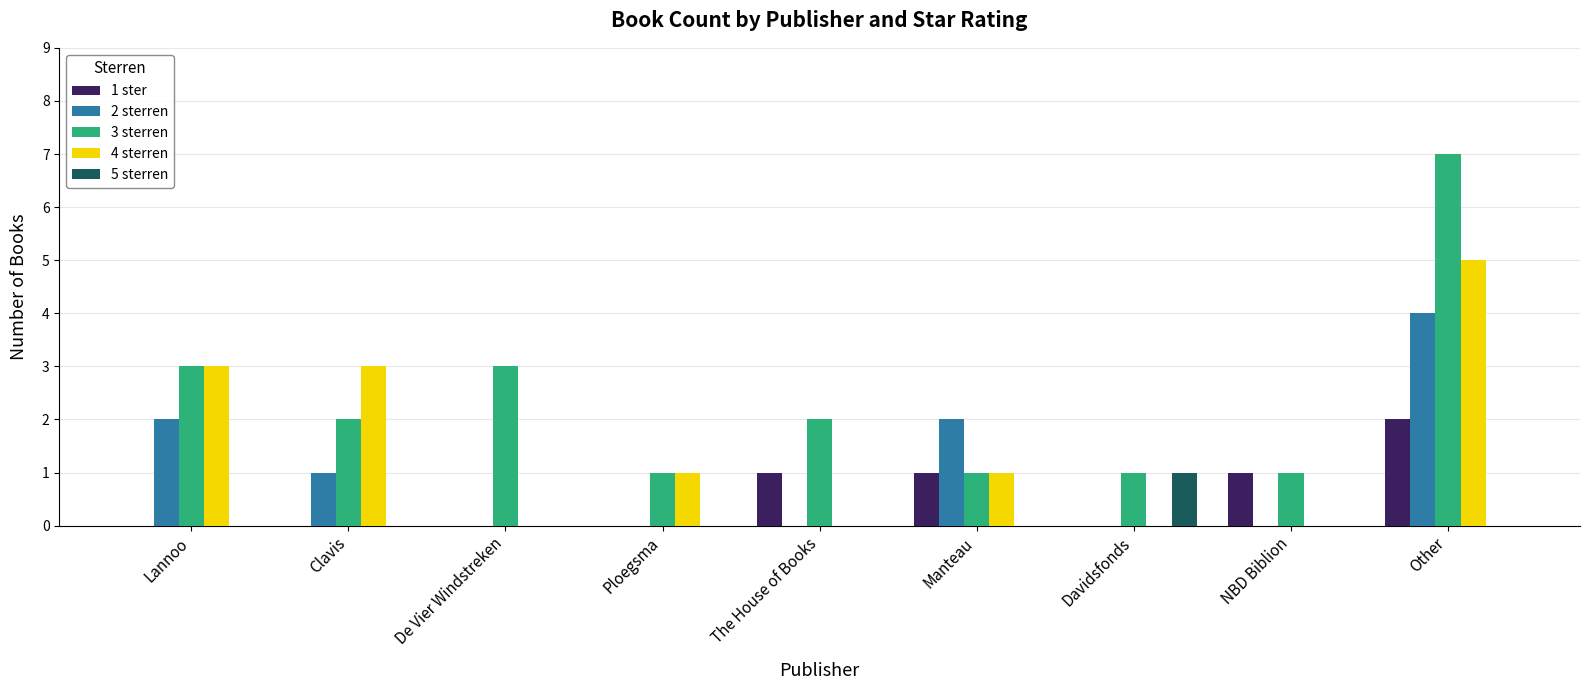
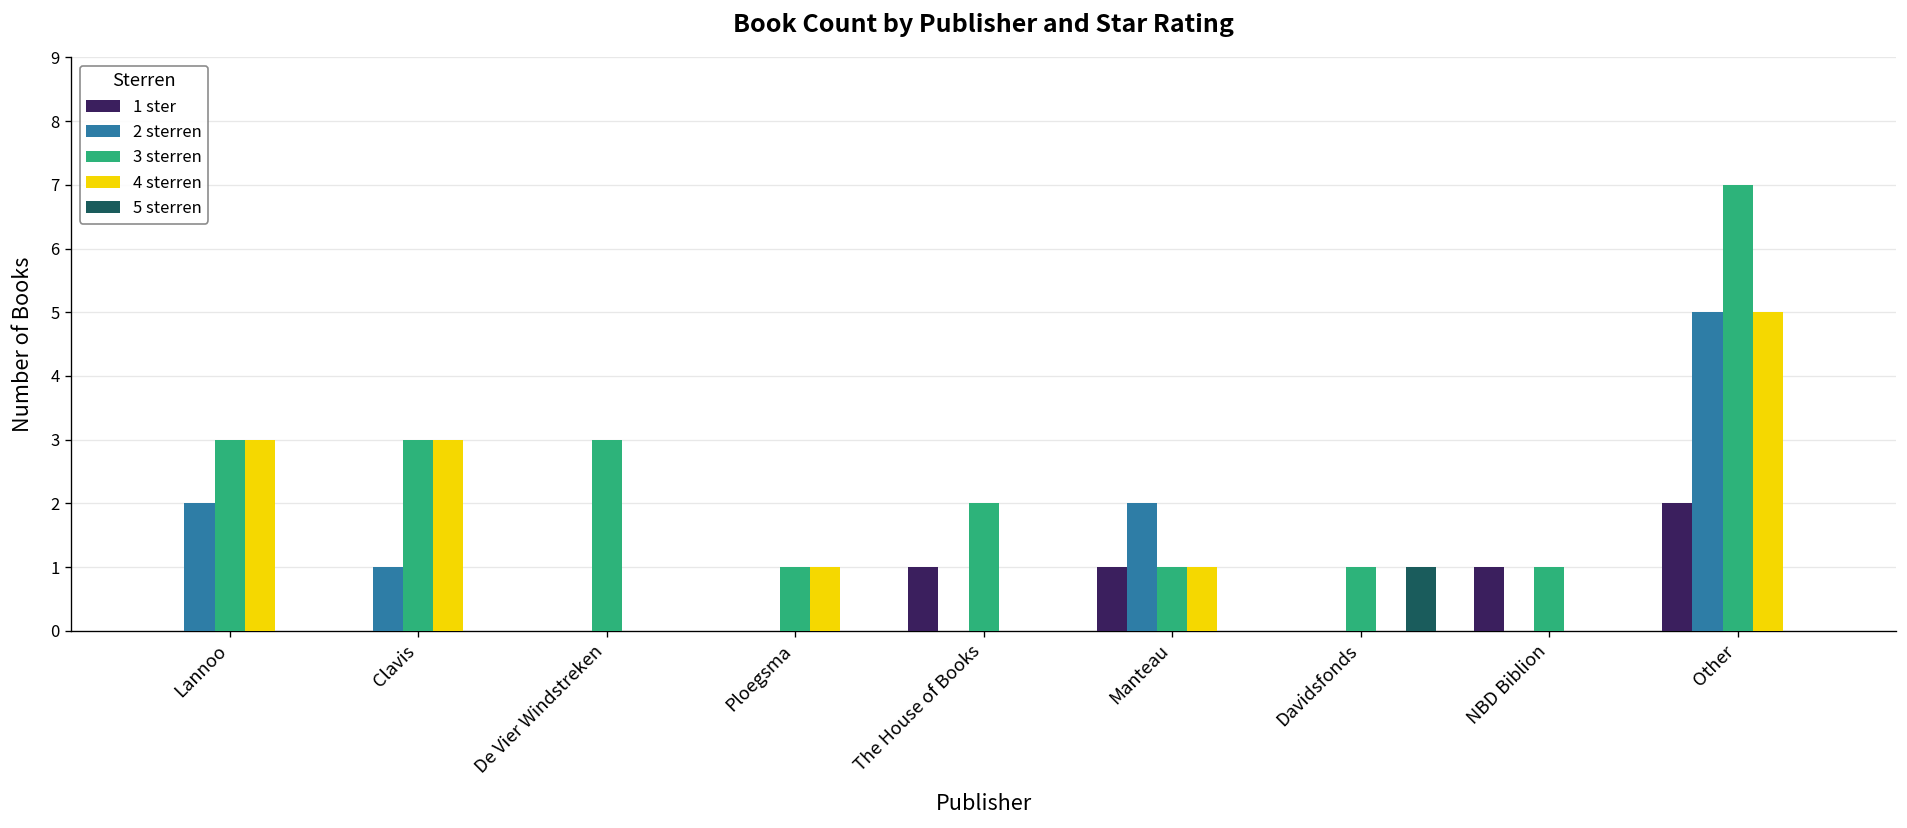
3 sterren, Clavis: 2 -> 3
2 sterren, Other: 4 -> 5
